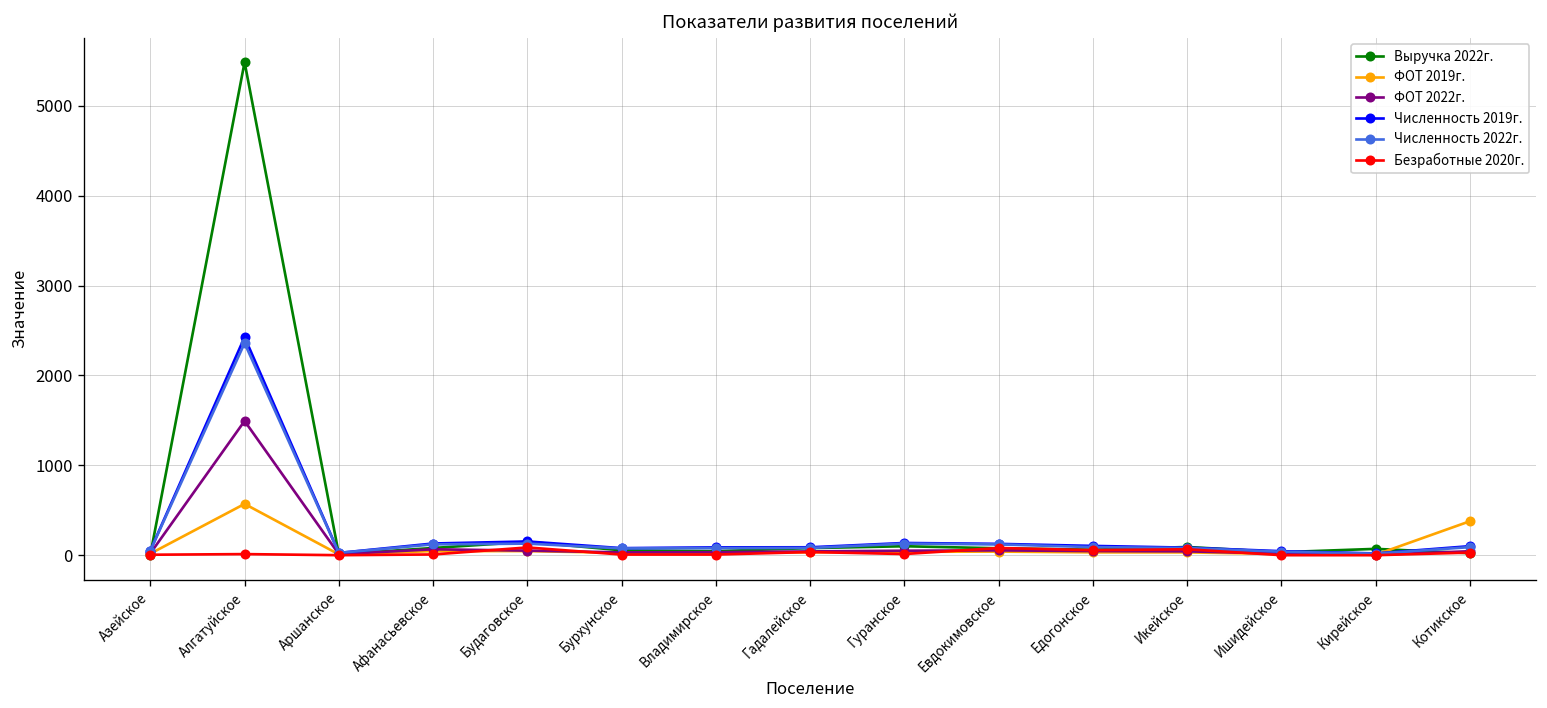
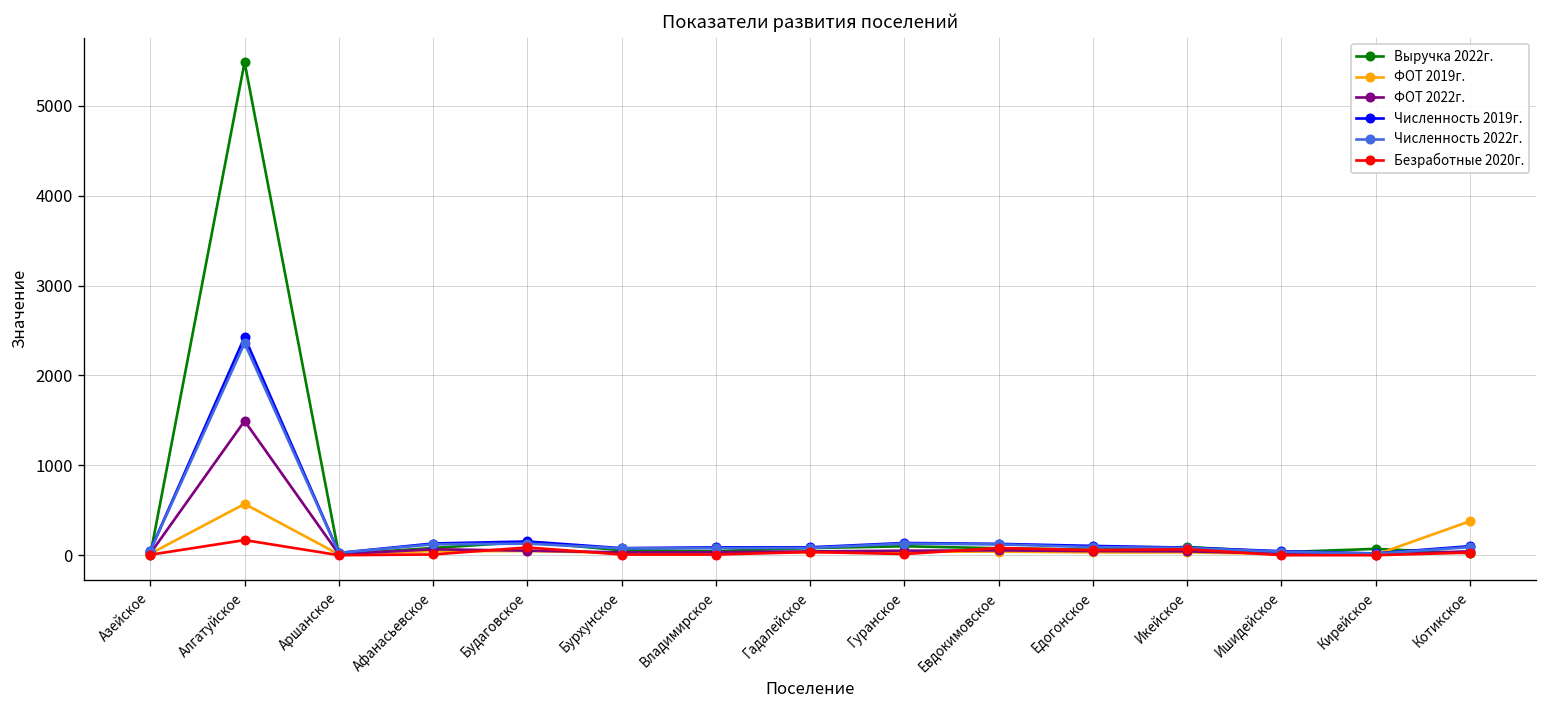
Безработные 2020г., Алгатуйское: 0 -> 200
